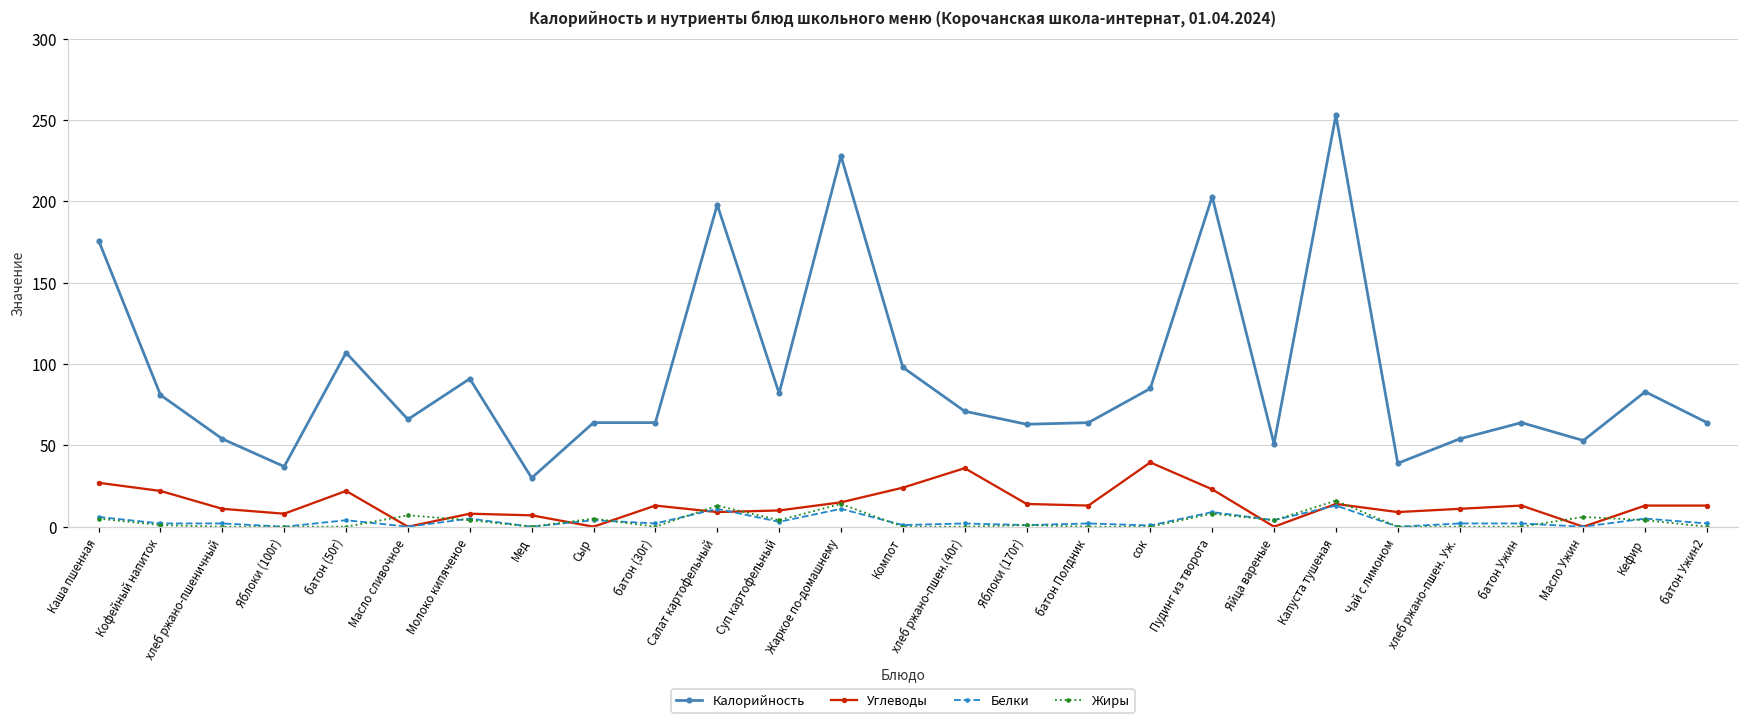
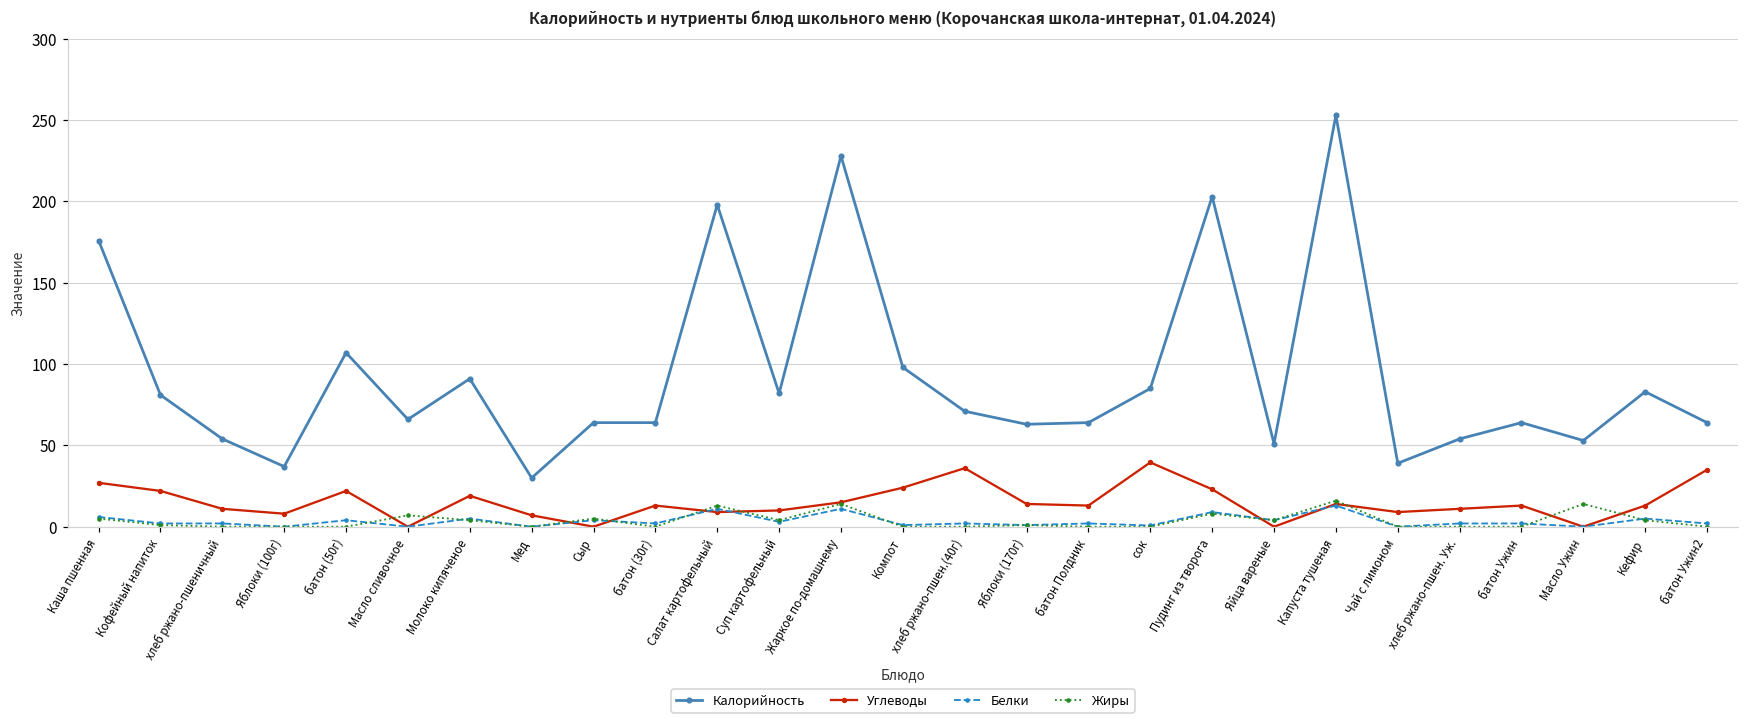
Углеводы, Молоко кипяченое: 8 -> 19
Жиры, Масло Ужин: 6 -> 14
Углеводы, батон Ужин2: 13 -> 35
